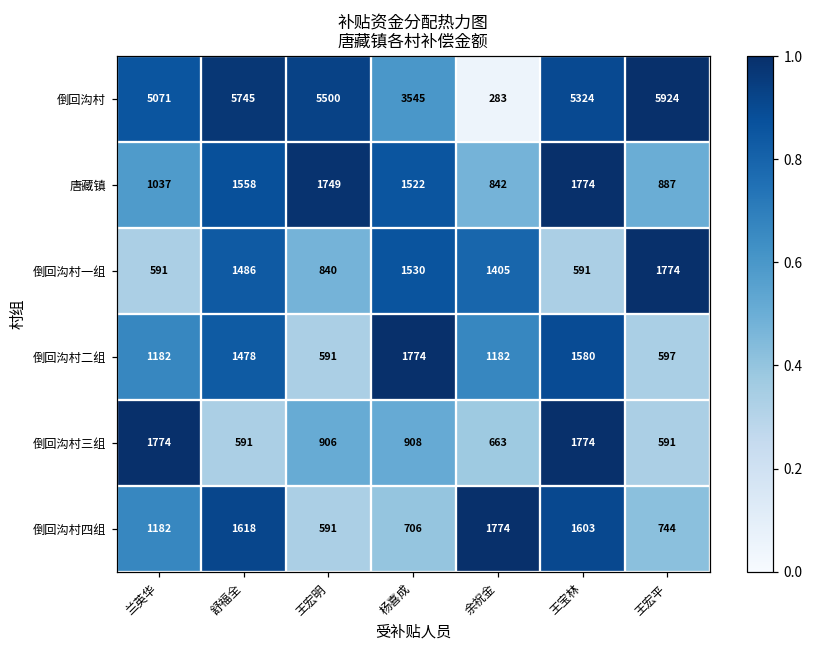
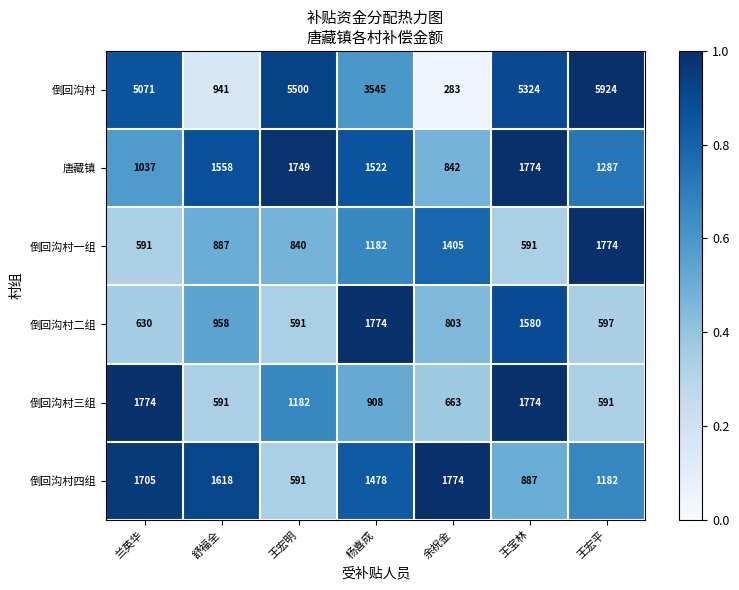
倒回沟村, 舒福全: 5745 -> 941
唐藏镇, 王宏平: 887 -> 1287
倒回沟村一组, 舒福全: 1486 -> 887
倒回沟村一组, 杨喜成: 1530 -> 1182
倒回沟村二组, 兰英华: 1182 -> 630
倒回沟村二组, 舒福全: 1478 -> 958
倒回沟村二组, 余祝金: 1182 -> 803
倒回沟村三组, 王宏明: 906 -> 1182
倒回沟村四组, 兰英华: 1182 -> 1705
倒回沟村四组, 杨喜成: 706 -> 1478
倒回沟村四组, 王宝林: 1603 -> 887
倒回沟村四组, 王宏平: 744 -> 1182
